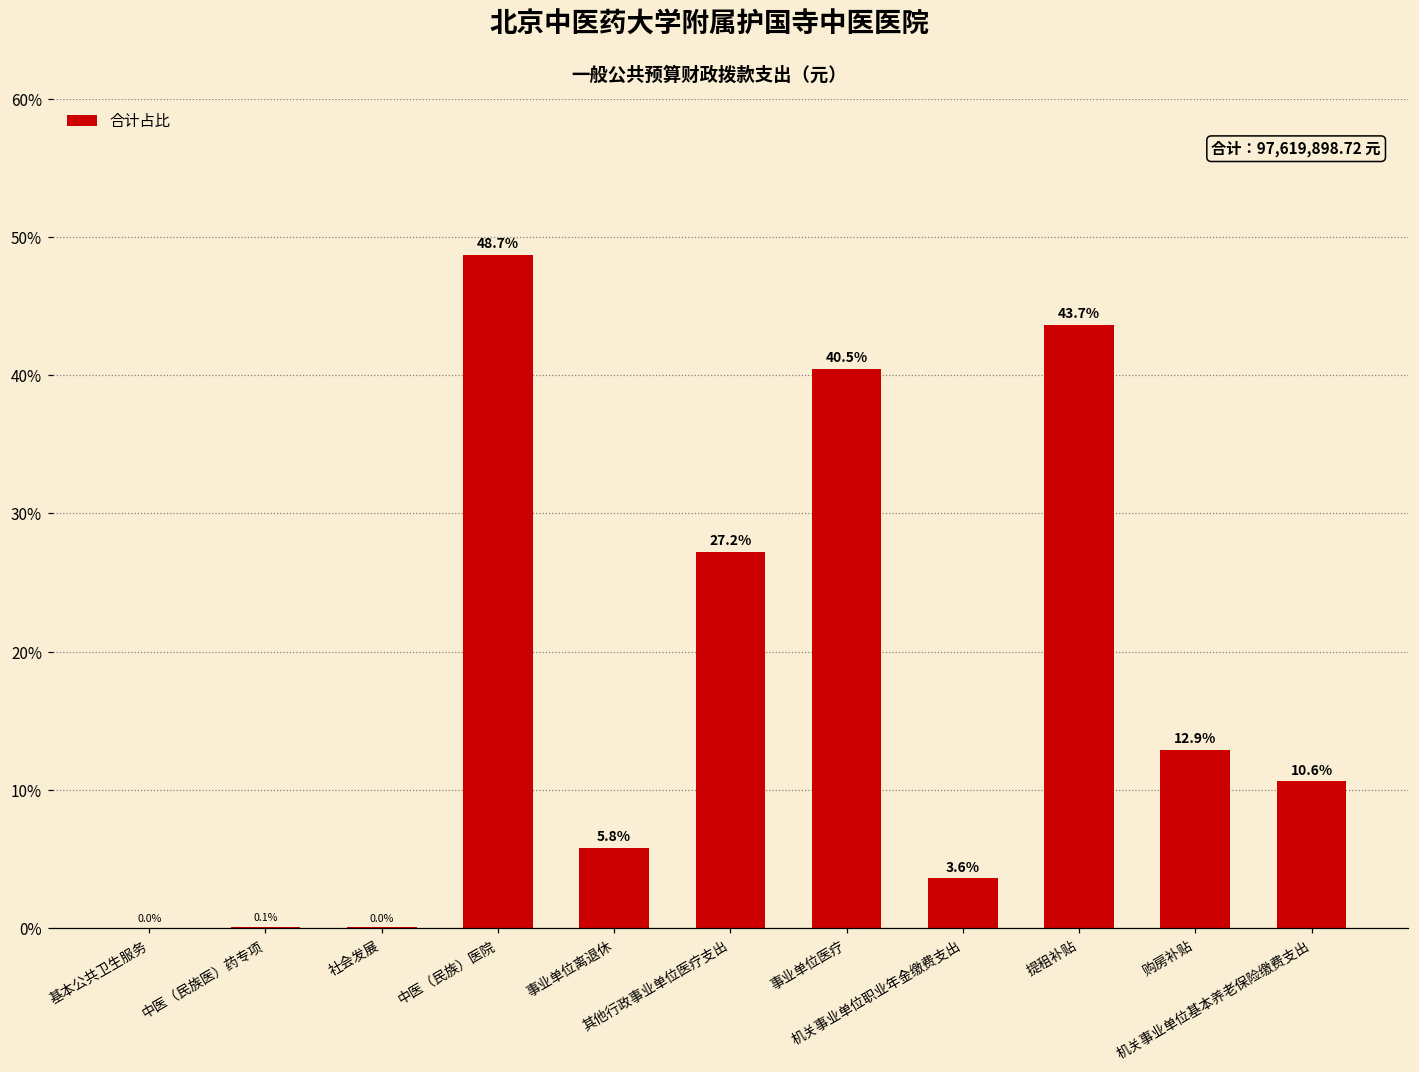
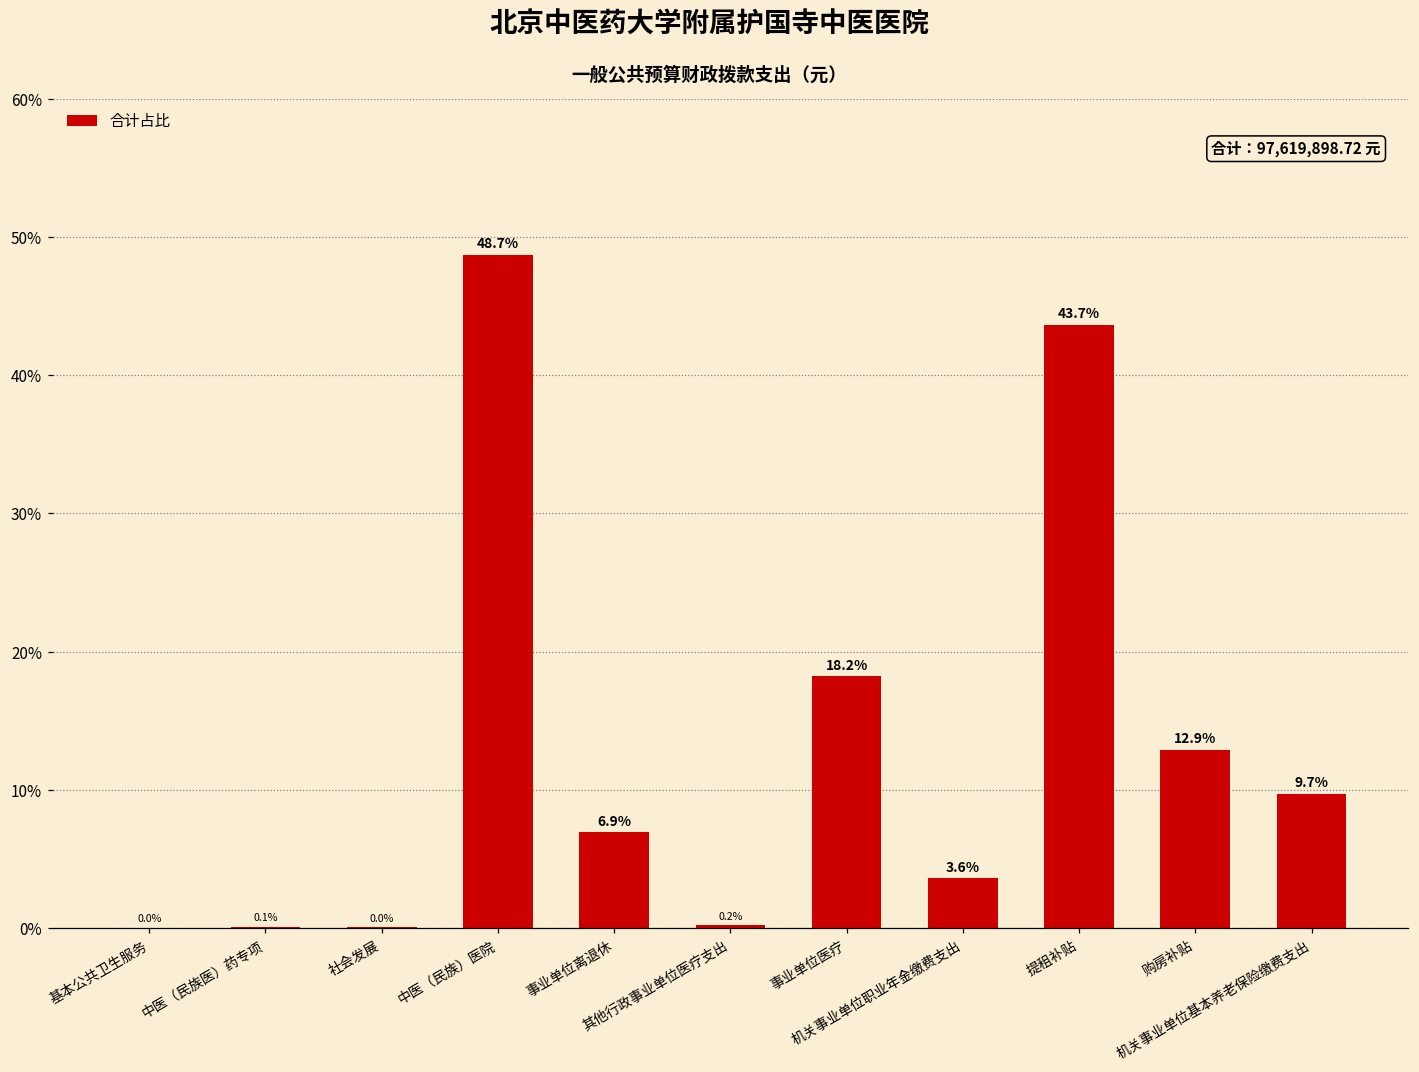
事业单位离退休: 5.8% -> 6.9%
其他行政事业单位医疗支出: 27.2% -> 0.2%
事业单位医疗: 40.5% -> 18.2%
机关事业单位基本养老保险缴费支出: 10.6% -> 9.7%
